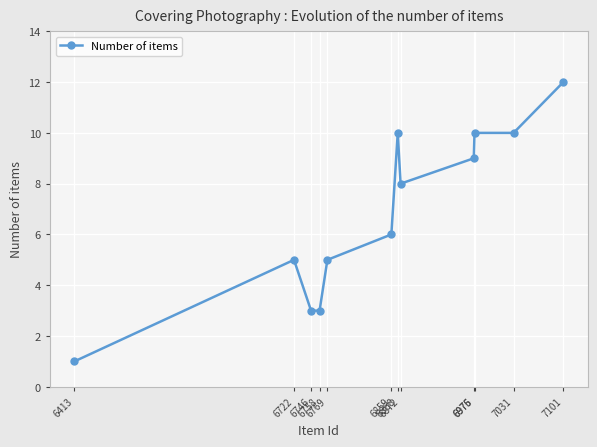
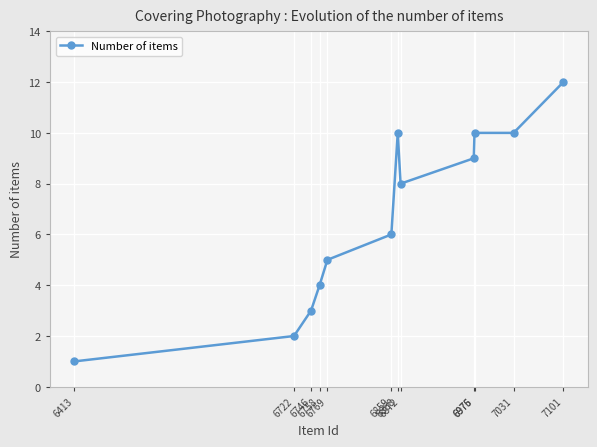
6722: 5 -> 2
6758: 3 -> 4
